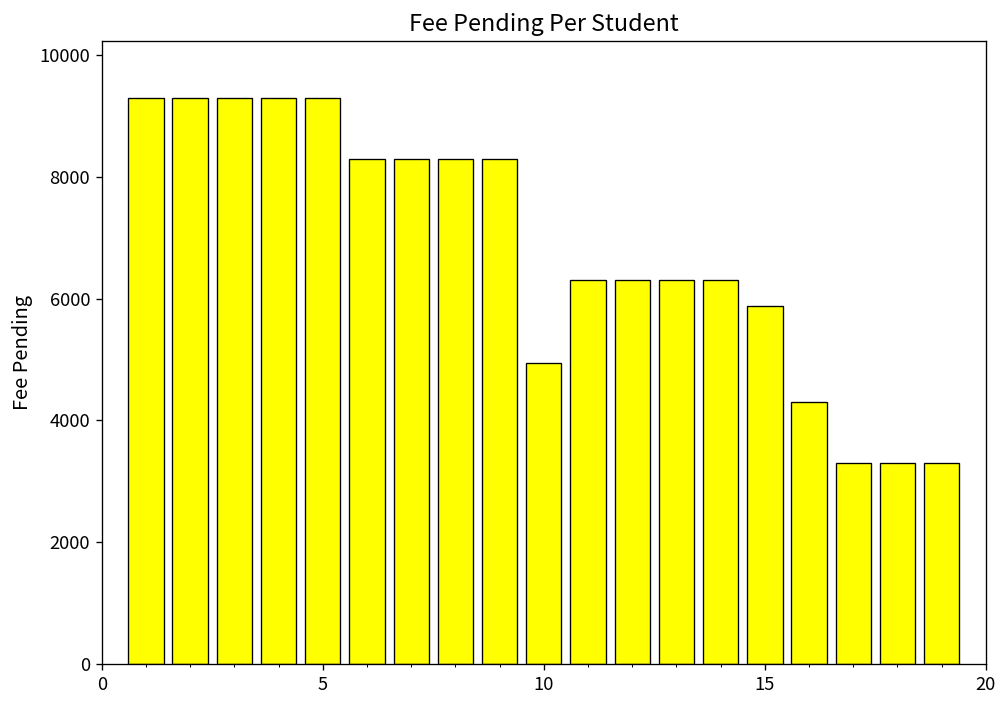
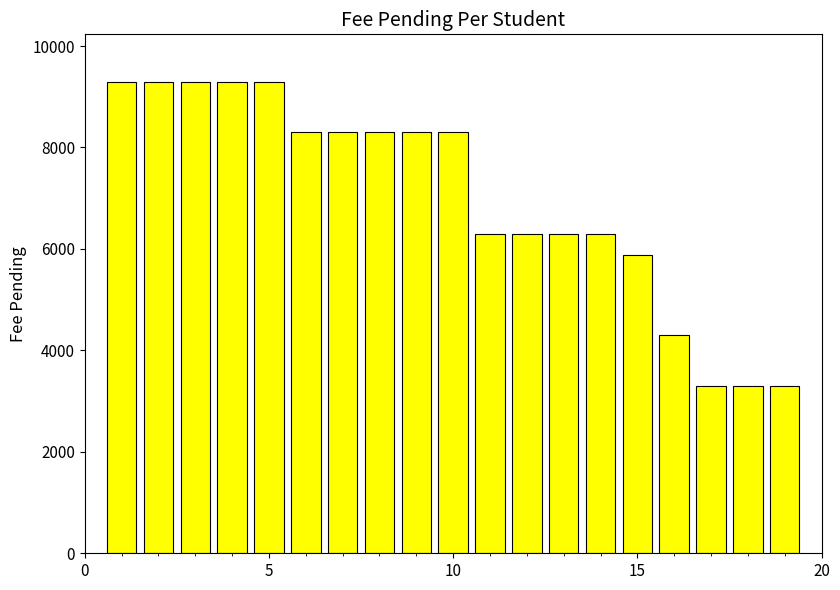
10: 4900 -> 8300
